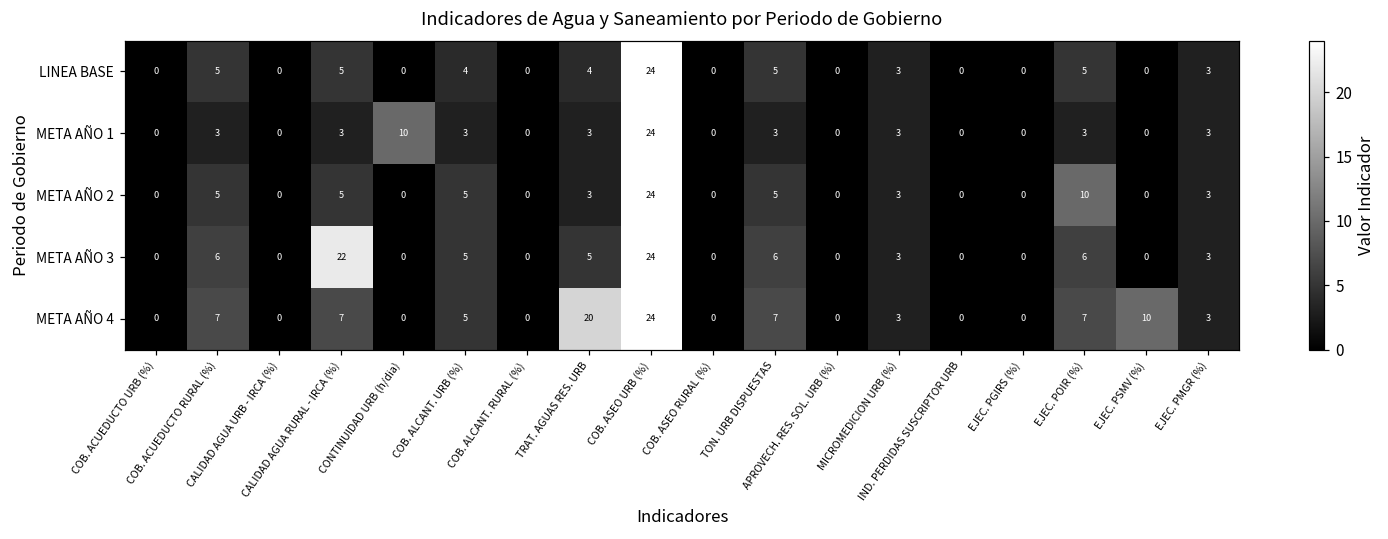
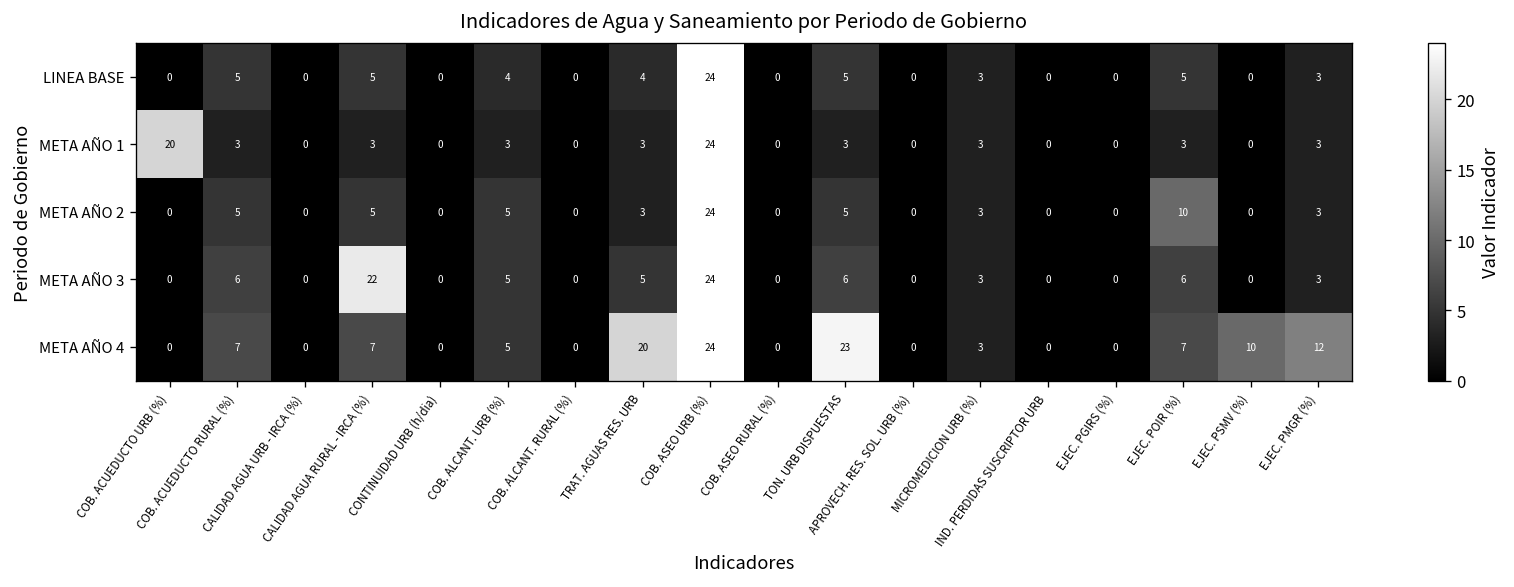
META AÑO 1, COB. ACUEDUCTO URB (%): 0 -> 20
META AÑO 1, CONTINUIDAD URB (h/dia): 10 -> 0
META AÑO 4, TON. URB DISPUESTAS: 7 -> 23
META AÑO 4, EJEC. PMGR (%): 3 -> 12
